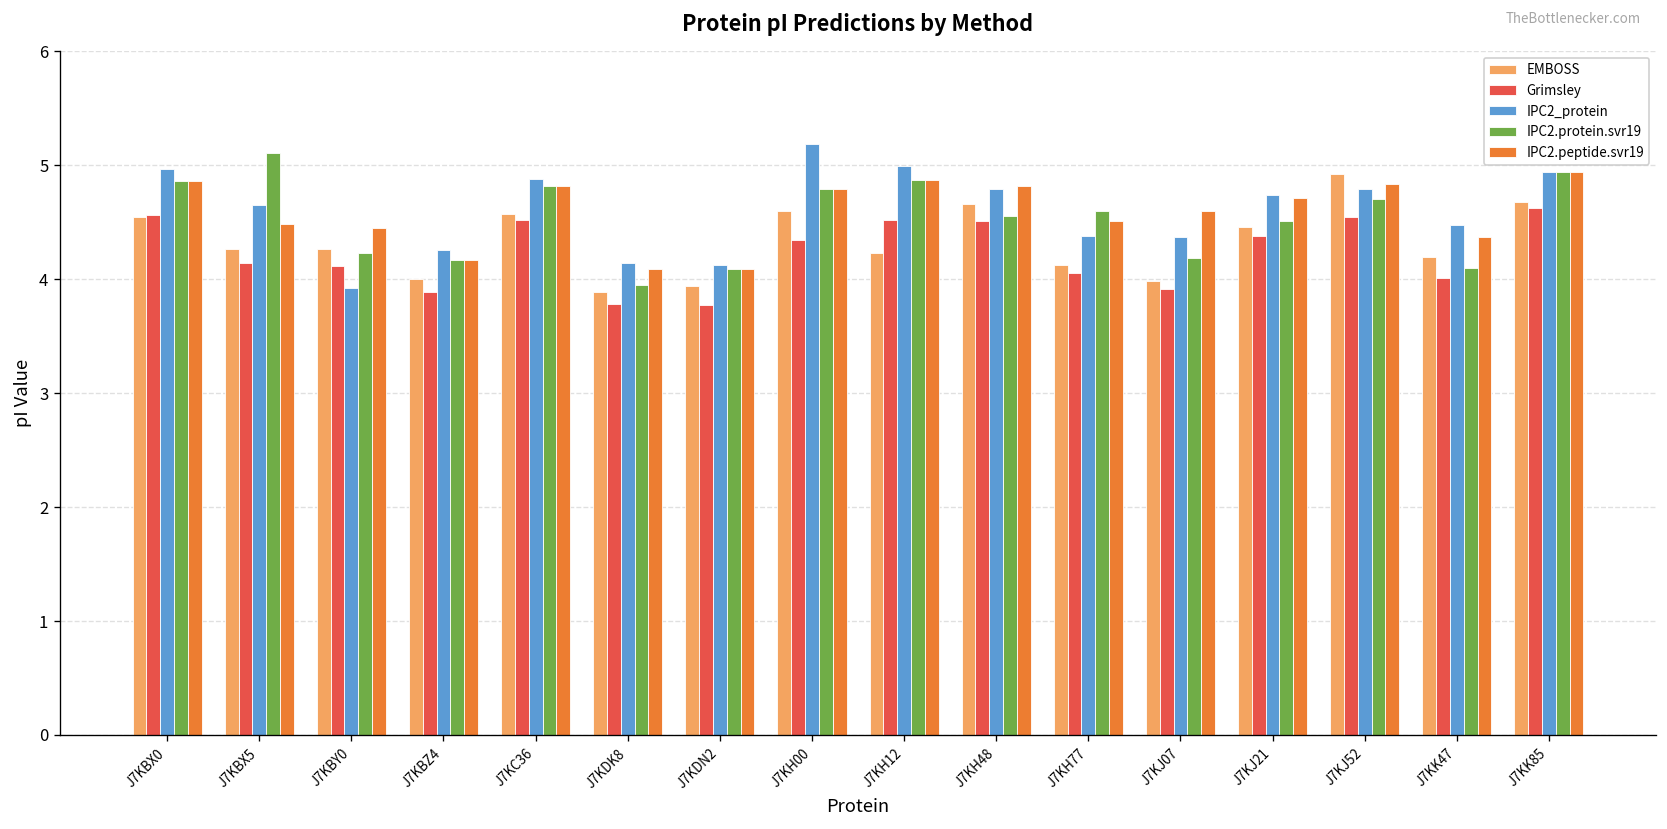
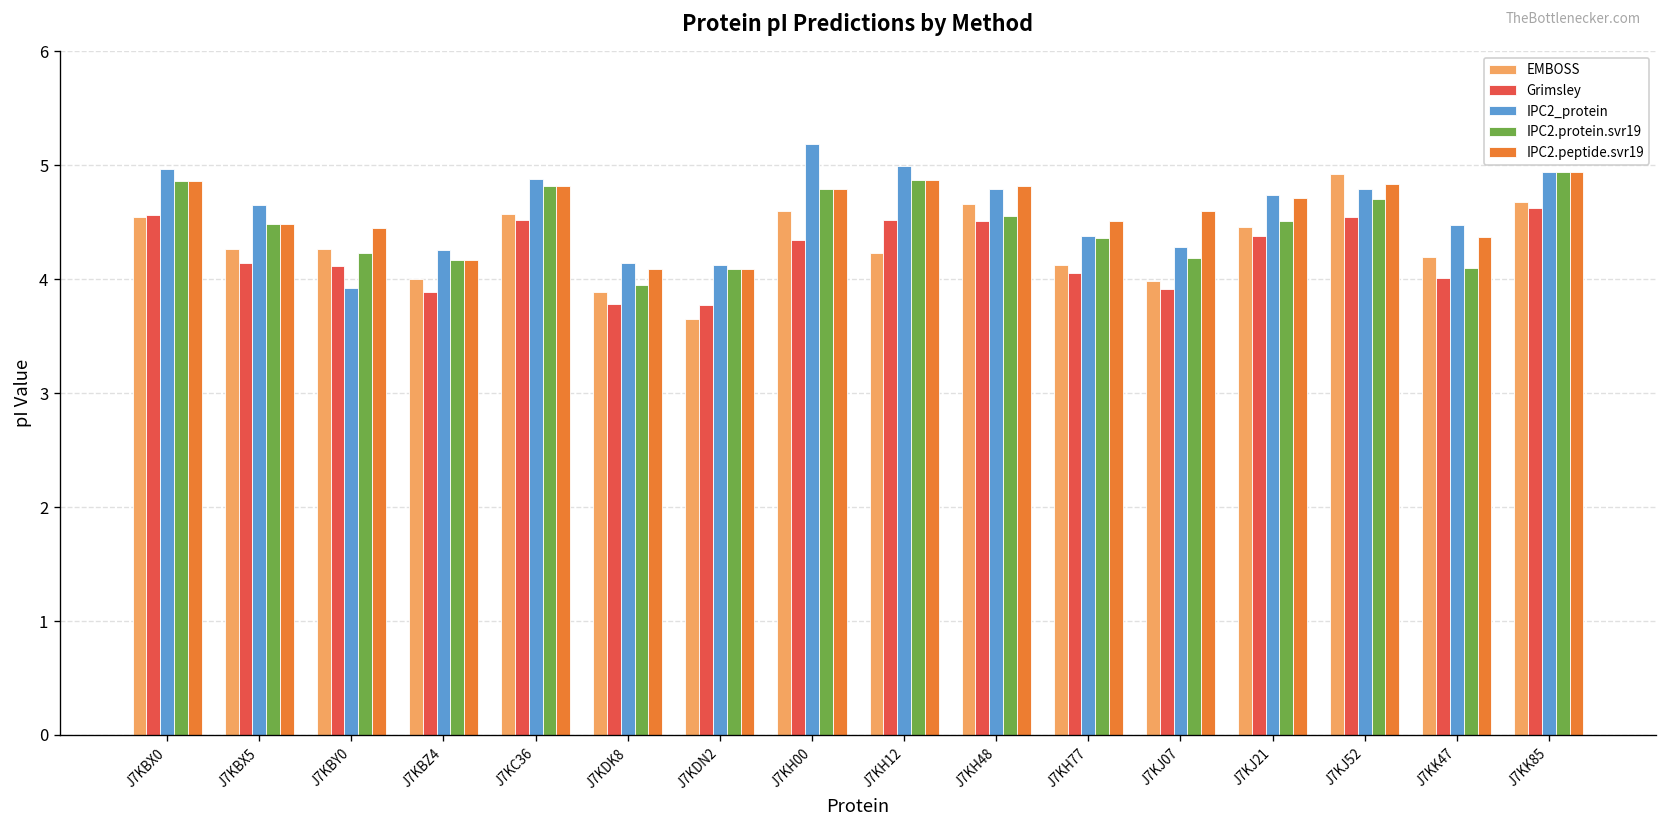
IPC2.protein.svr19, J7KBX5: 5.1 -> 4.5
EMBOSS, J7KDN2: 3.9 -> 3.7
IPC2.protein.svr19, J7KH77: 4.6 -> 4.4
IPC2_protein, J7KJ07: 4.4 -> 4.3
